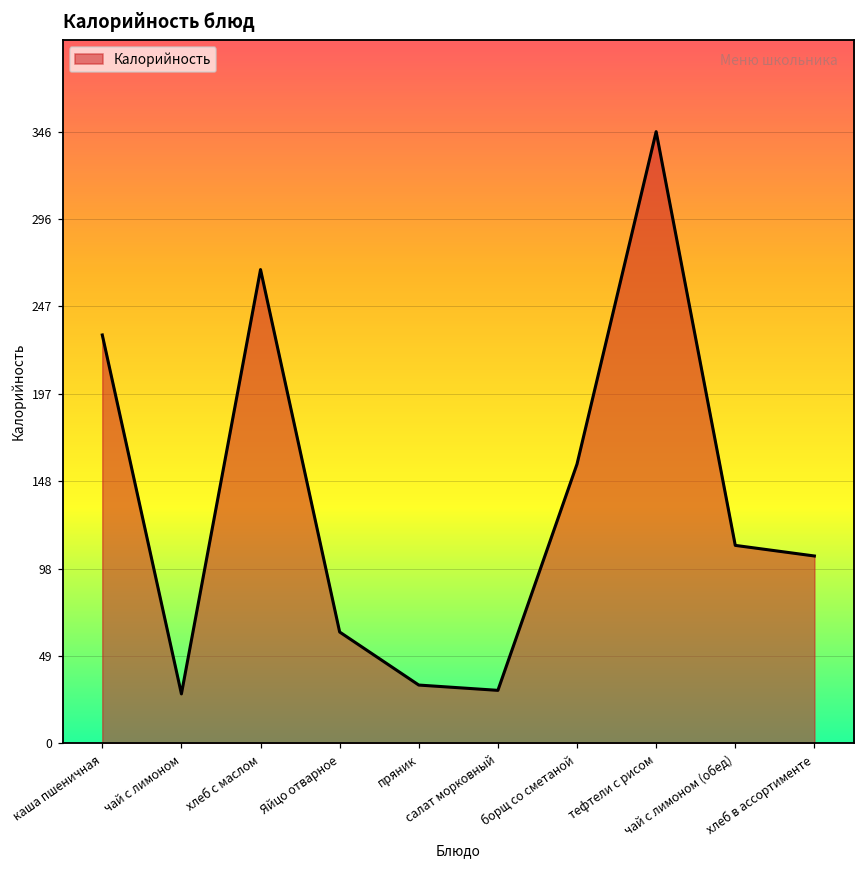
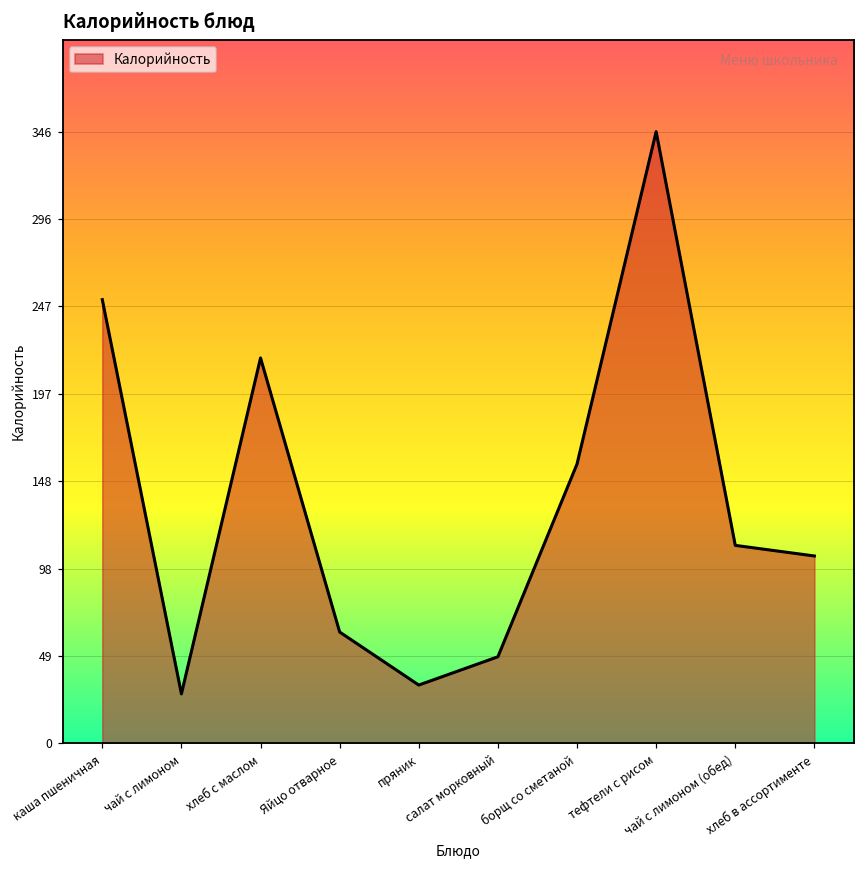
каша пшеничная: 231 -> 251
хлеб с маслом: 268 -> 218
салат морковный: 30 -> 49
